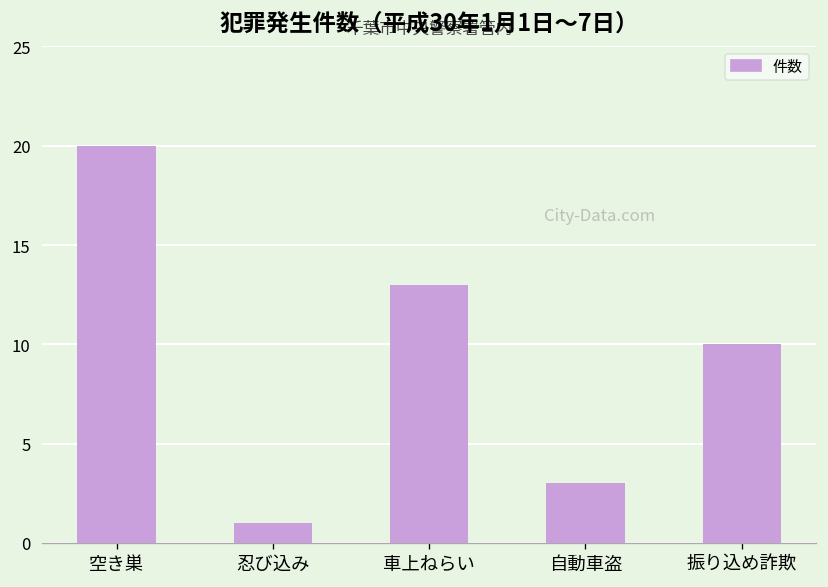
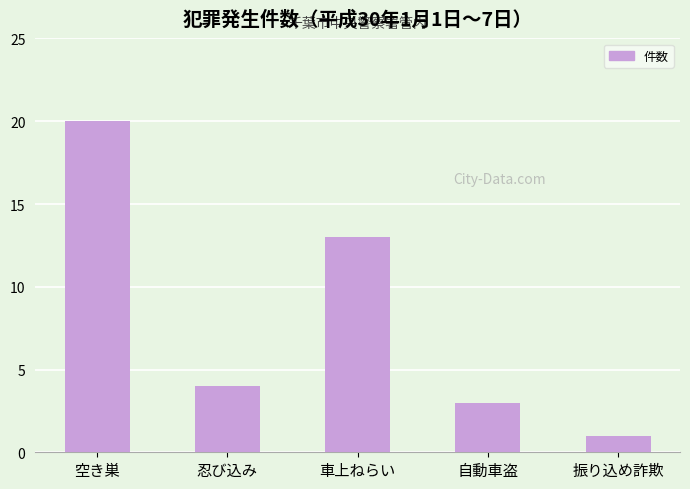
忍び込み: 1 -> 4
振り込め詐欺: 10 -> 1
